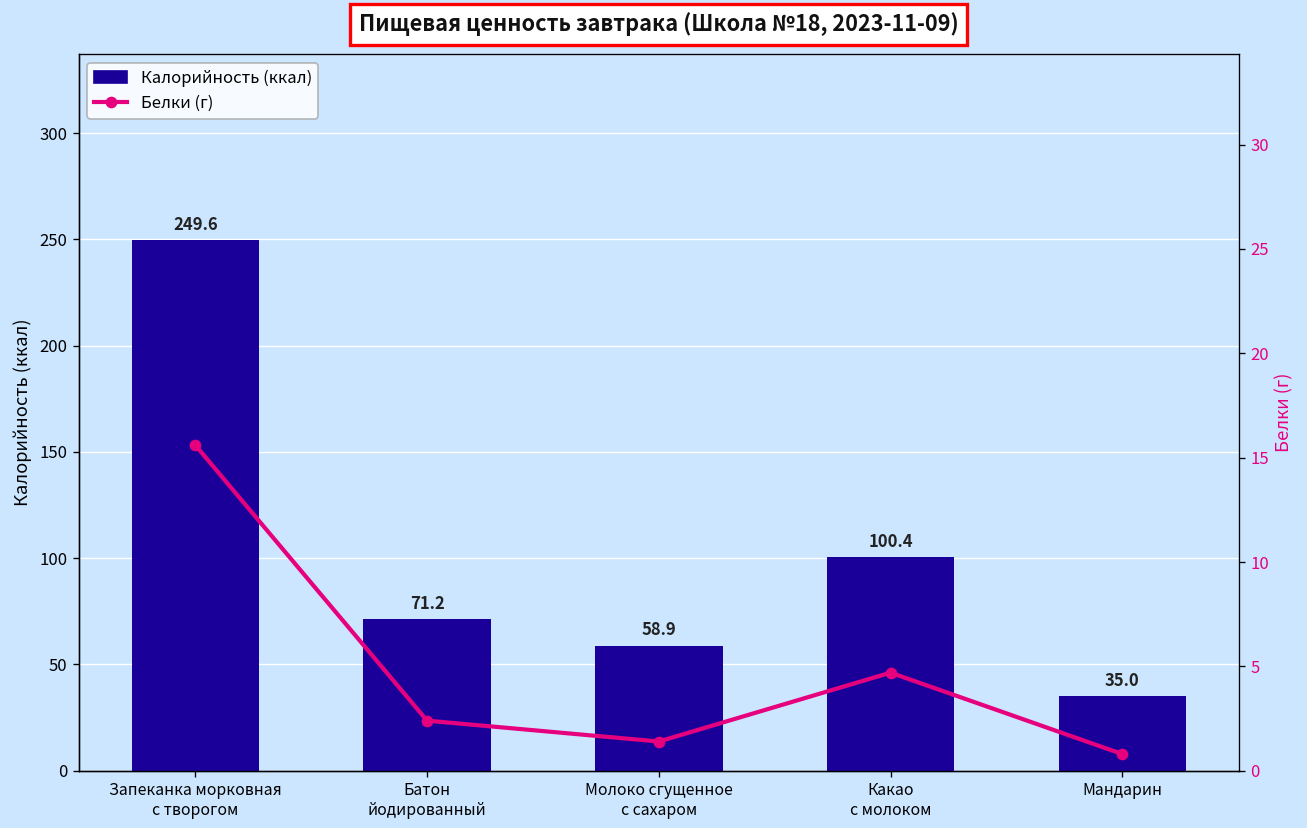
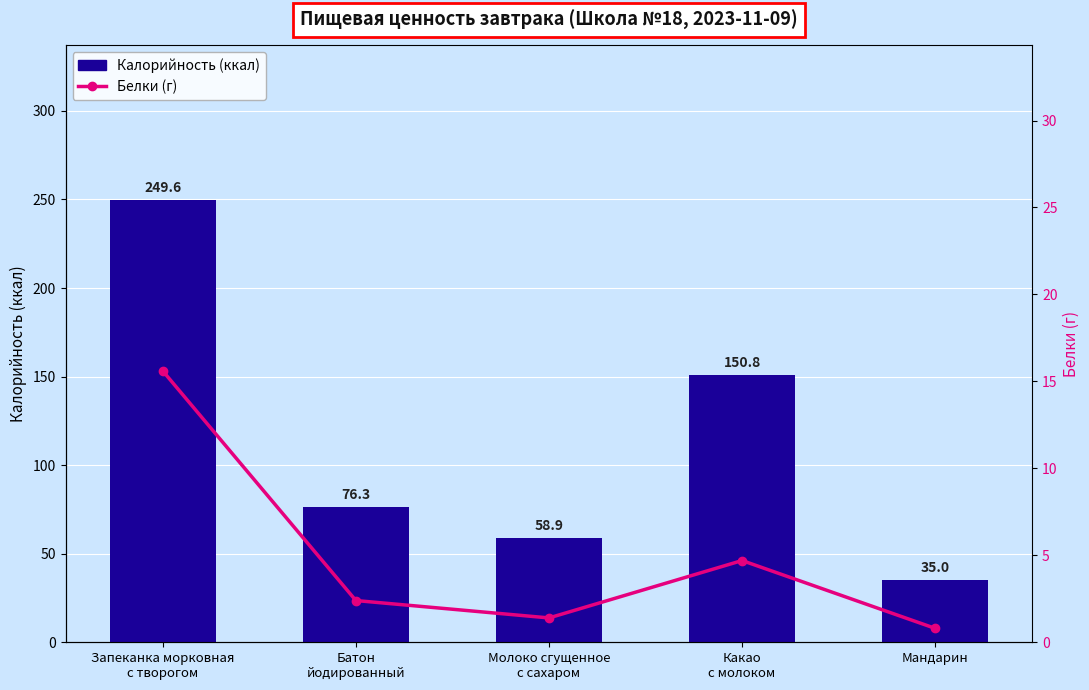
Калорийность (ккал), Батон йодированный: 71.2 -> 76.3
Калорийность (ккал), Какао с молоком: 100.4 -> 150.8
